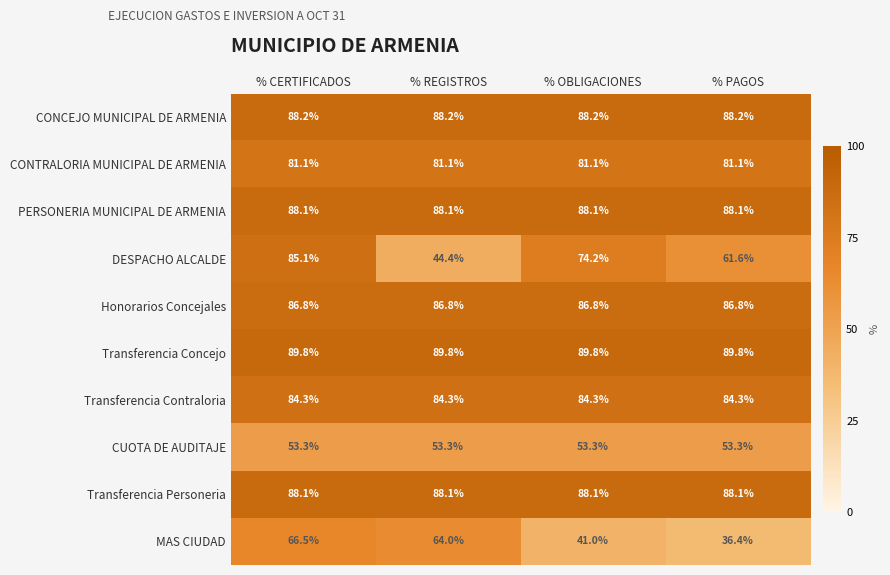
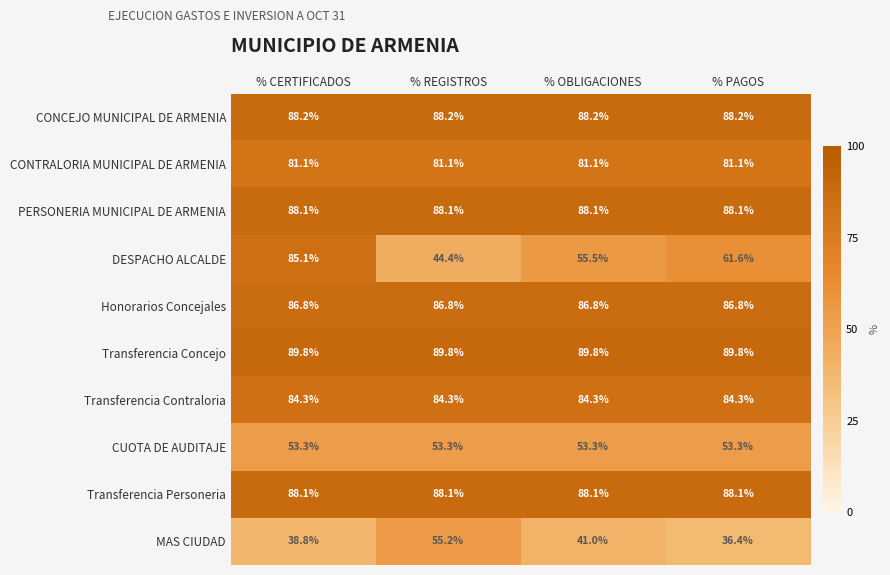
DESPACHO ALCALDE, % OBLIGACIONES: 74.2% -> 55.5%
MAS CIUDAD, % CERTIFICADOS: 66.5% -> 38.8%
MAS CIUDAD, % REGISTROS: 64.0% -> 55.2%
